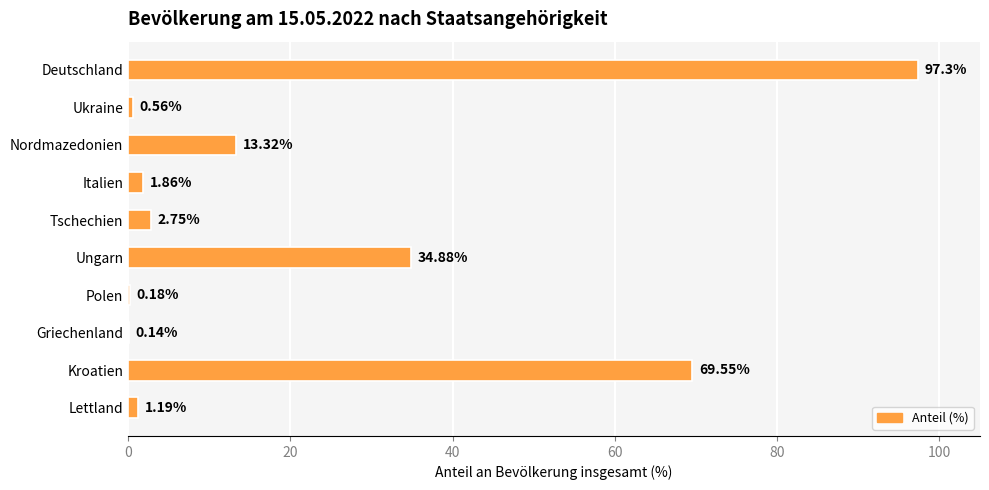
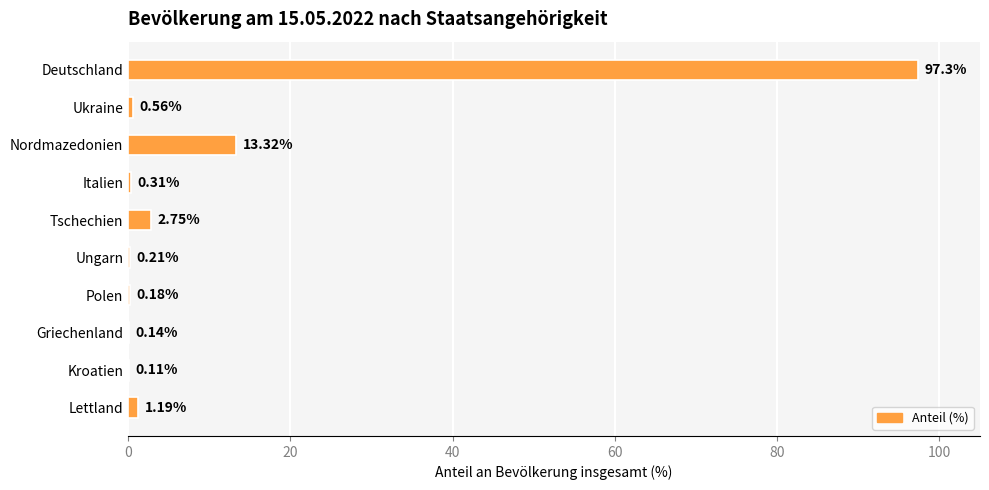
Italien: 1.86% -> 0.31%
Ungarn: 34.88% -> 0.21%
Kroatien: 69.55% -> 0.11%
